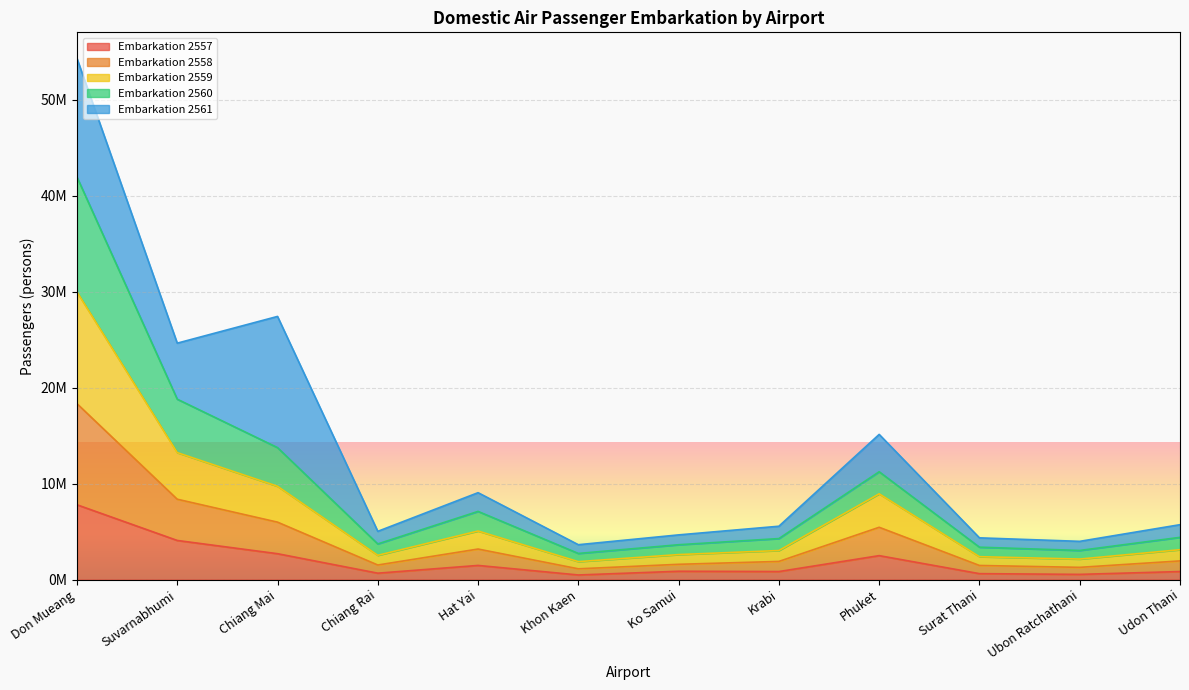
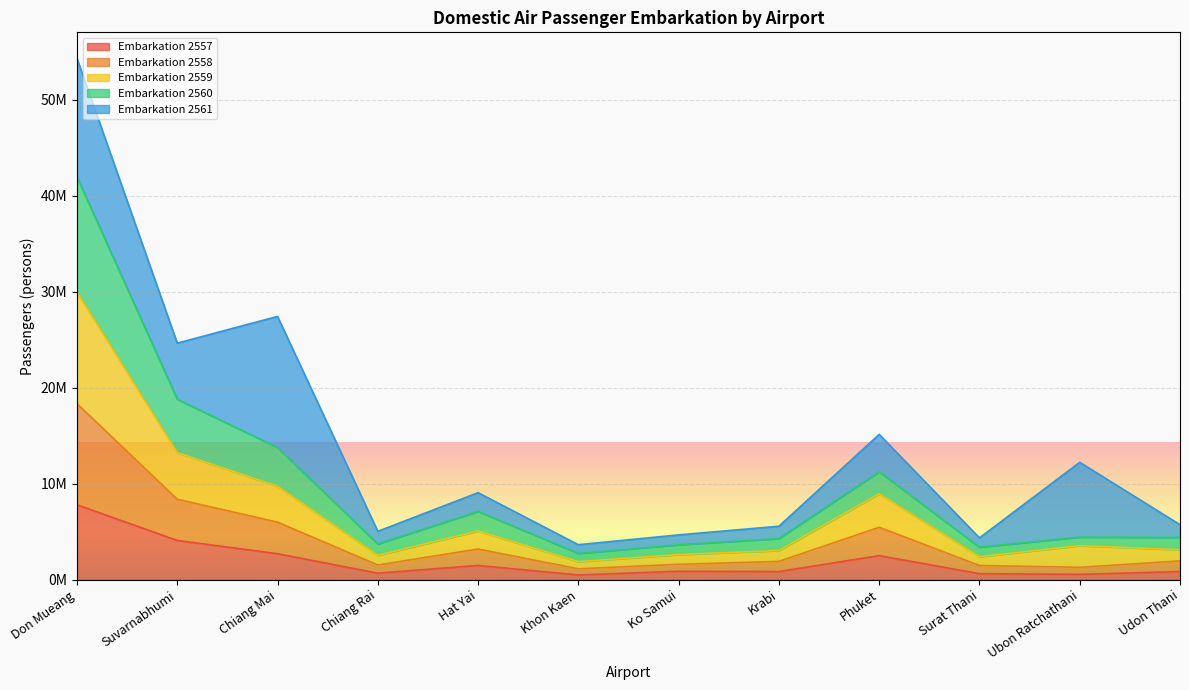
Embarkation 2559, Ubon Ratchathani: 1000000 -> 2000000
Embarkation 2561, Ubon Ratchathani: 1000000 -> 8000000
